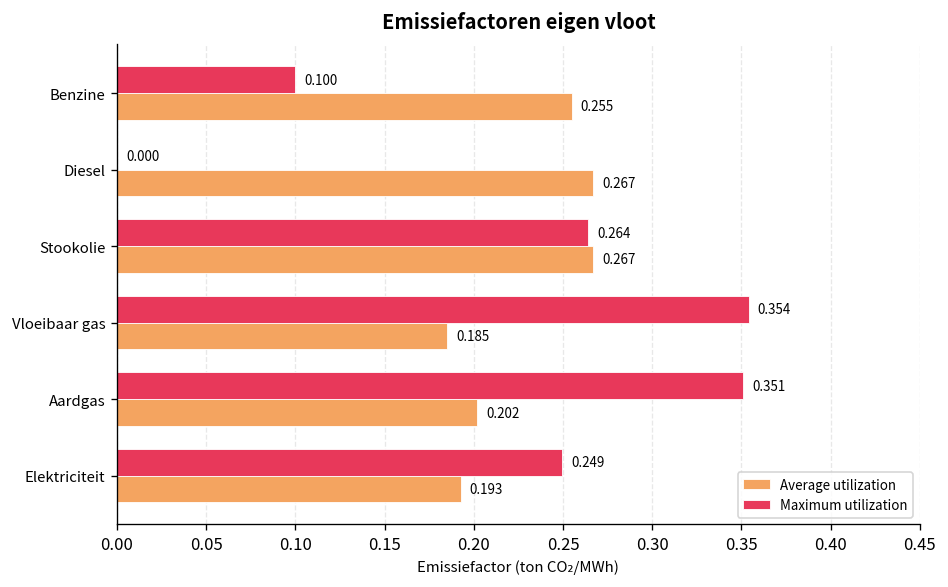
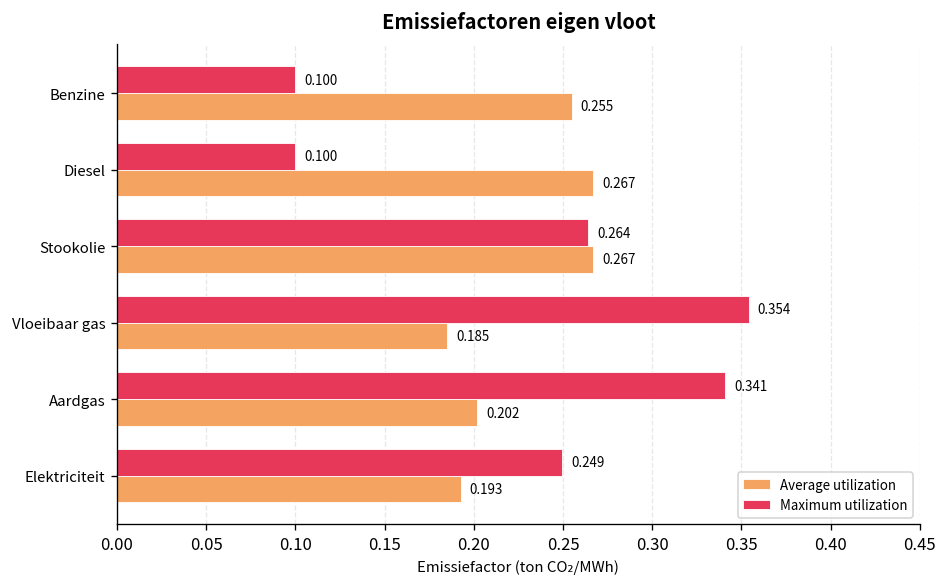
Maximum utilization, Diesel: 0.000 -> 0.100
Maximum utilization, Aardgas: 0.351 -> 0.341
